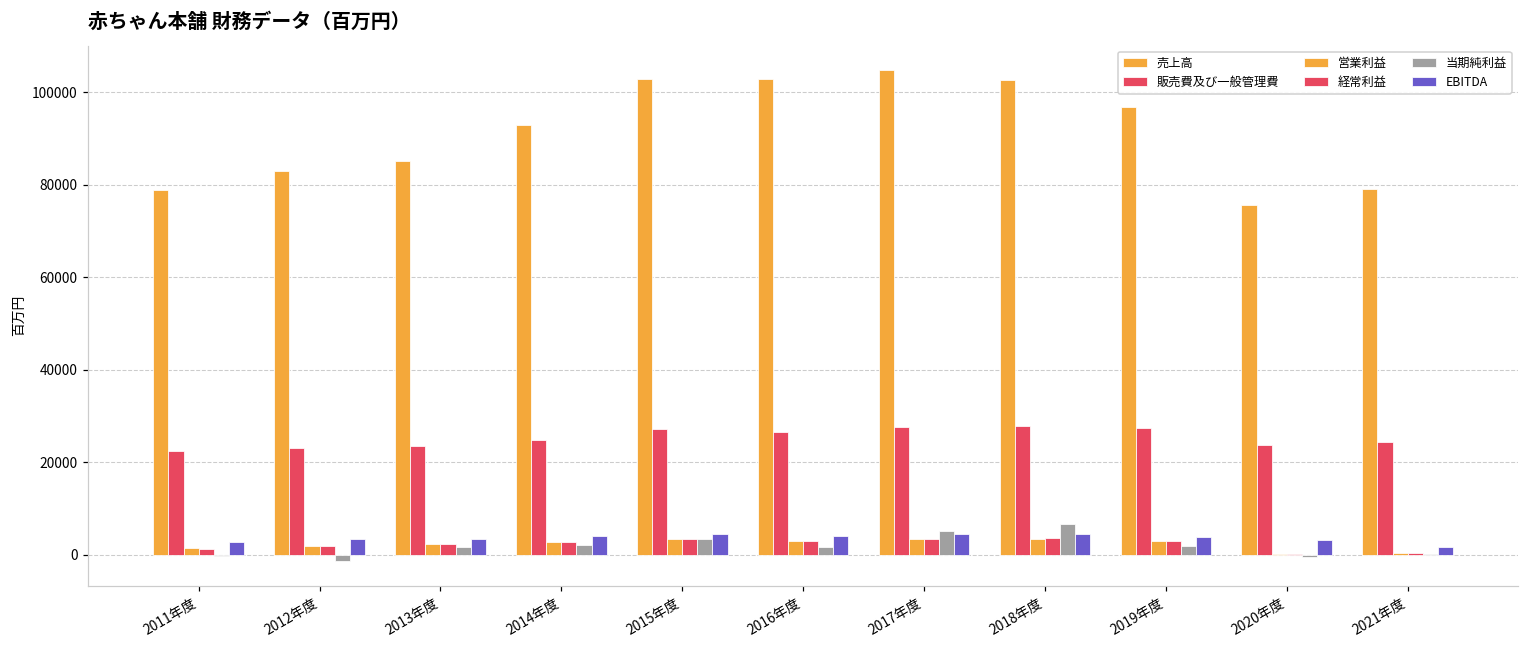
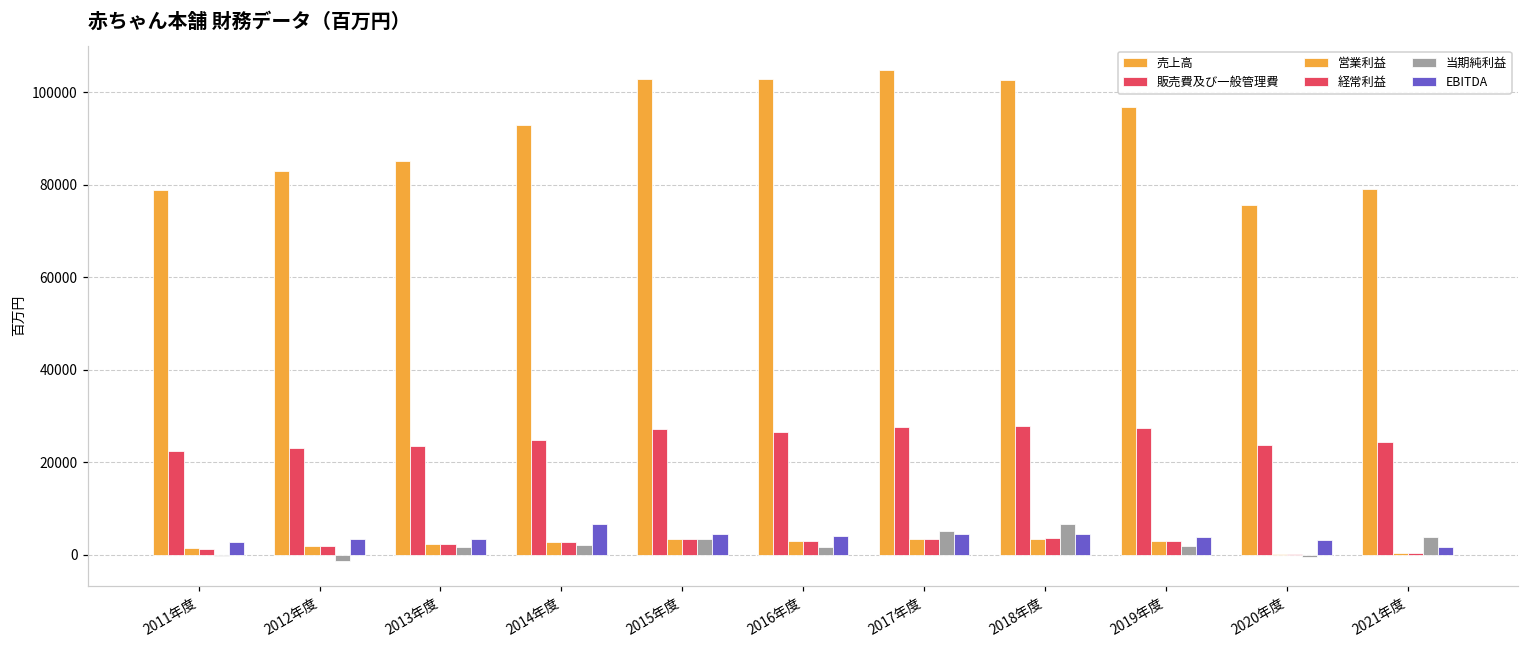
EBITDA, 2014年度: 4000 -> 7000
当期純利益, 2021年度: 0 -> 4000
